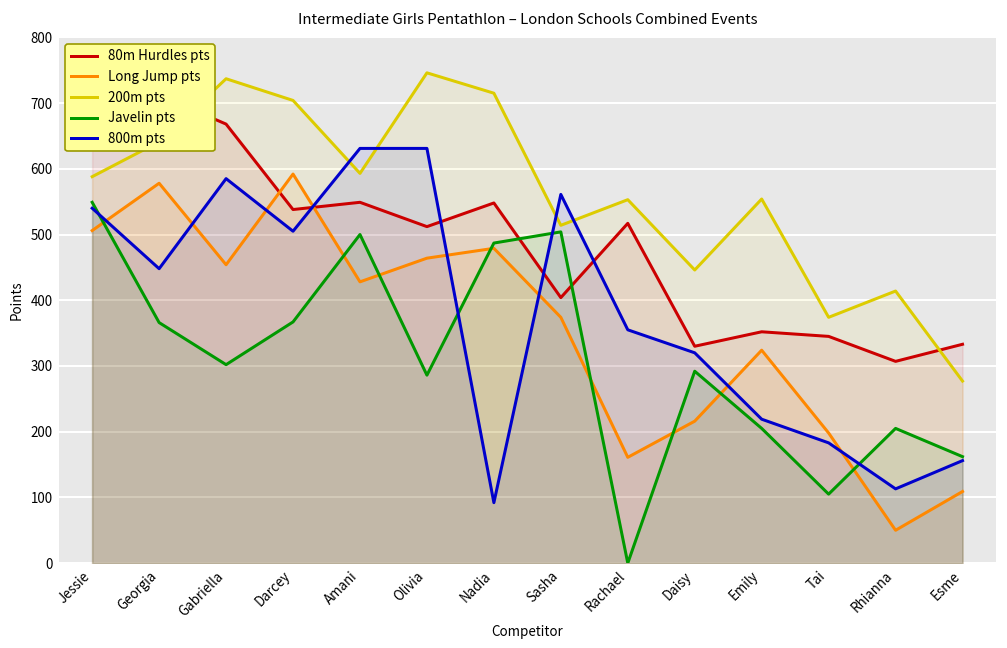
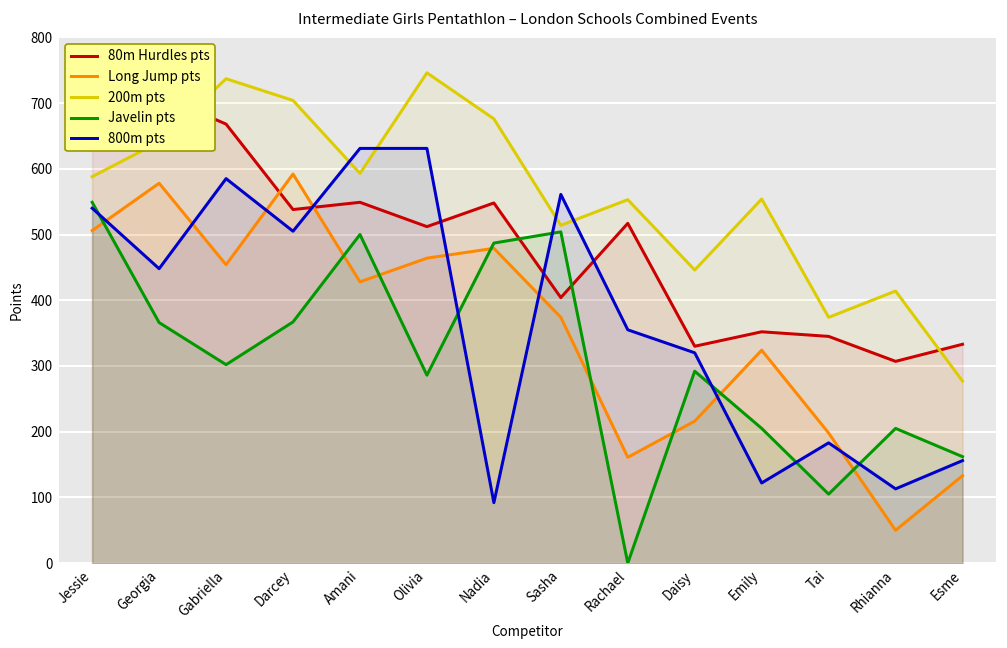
200m pts, Nadia: 720 -> 680
800m pts, Emily: 220 -> 120
Long Jump pts, Esme: 110 -> 130
